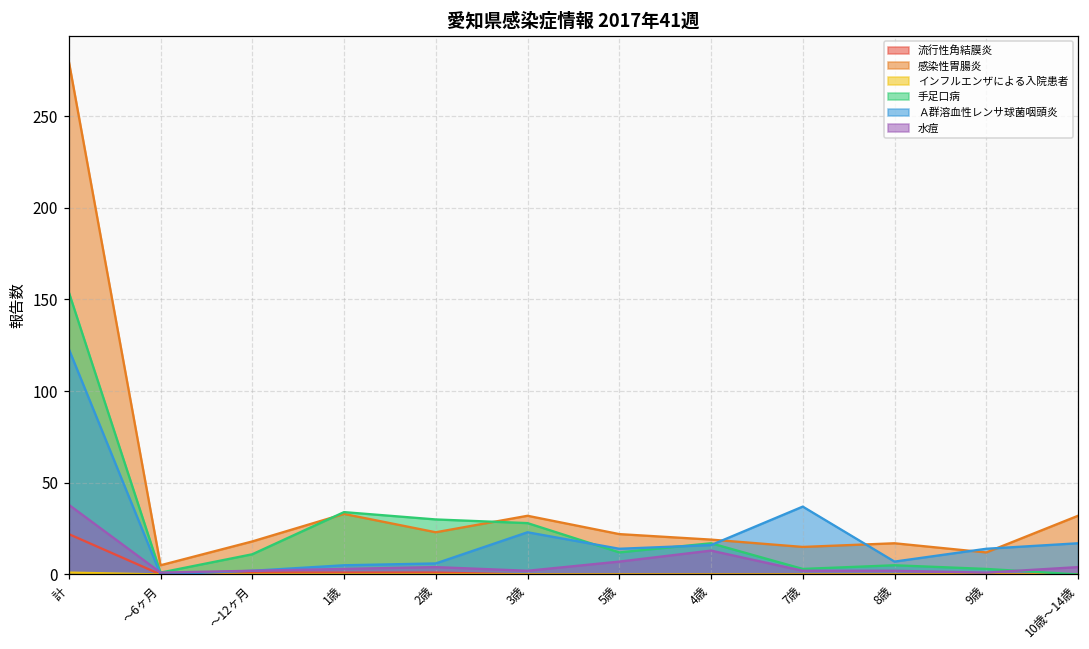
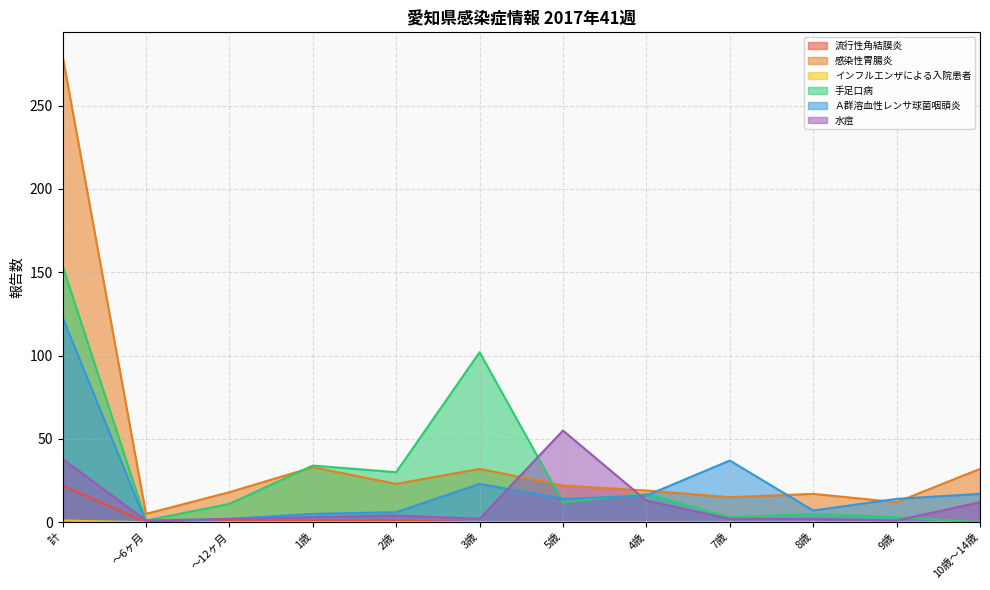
手足口病, 3歳: 28 -> 102
水痘, 5歳: 7 -> 55
水痘, 10歳～14歳: 4 -> 12
